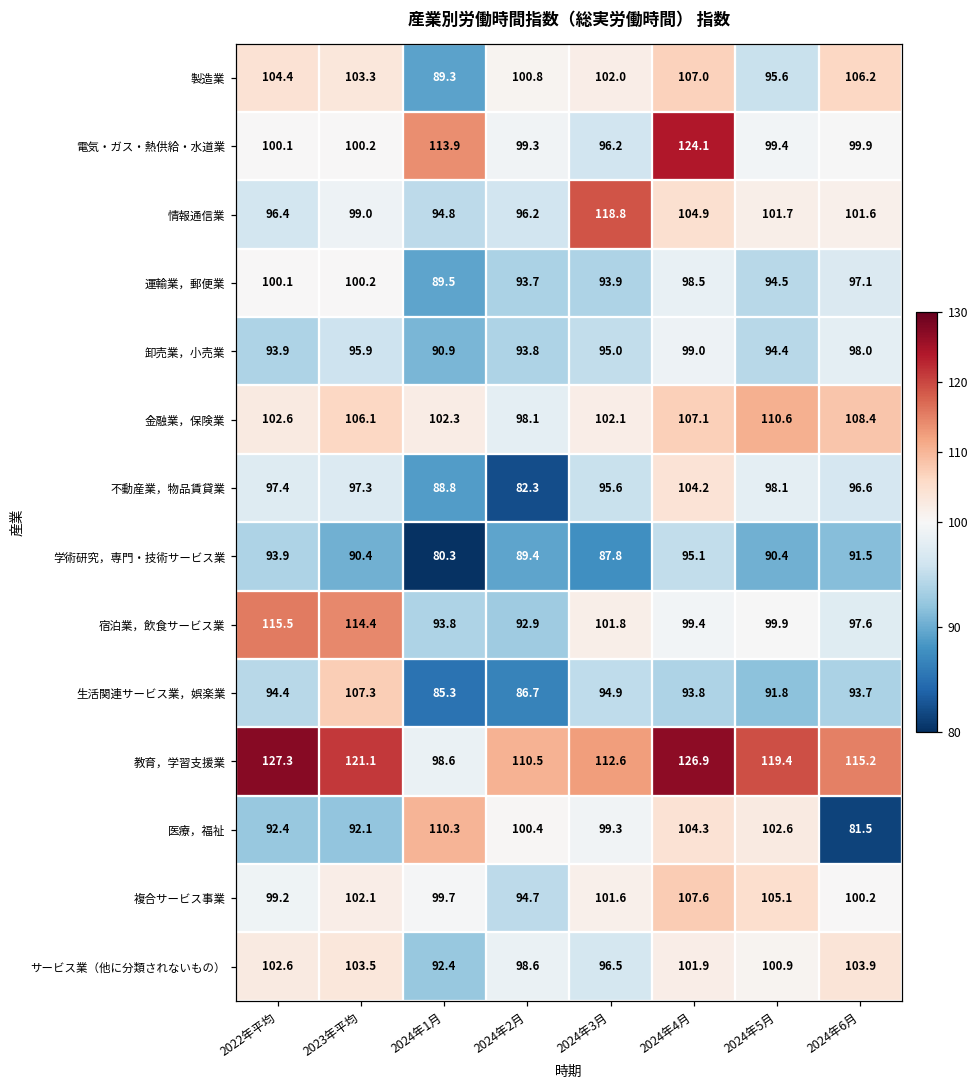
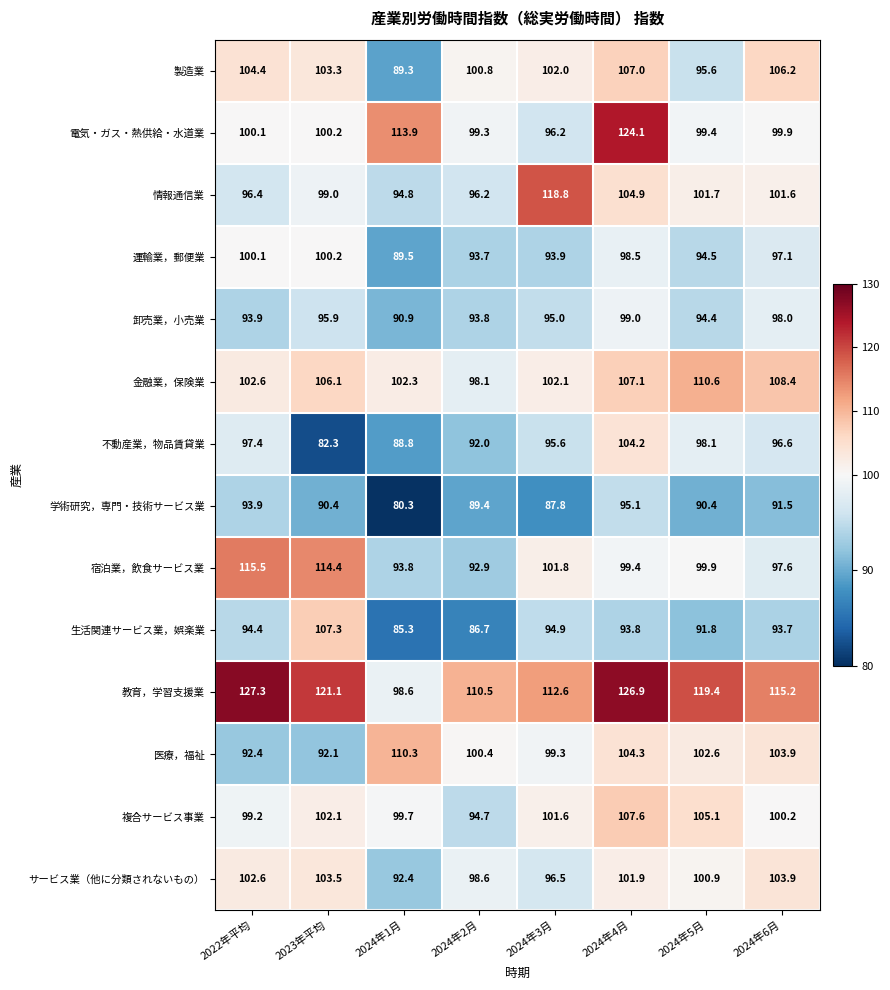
不動産業，物品賃貸業, 2023年平均: 97.3 -> 82.3
不動産業，物品賃貸業, 2024年2月: 82.3 -> 92.0
医療，福祉, 2024年6月: 81.5 -> 103.9
